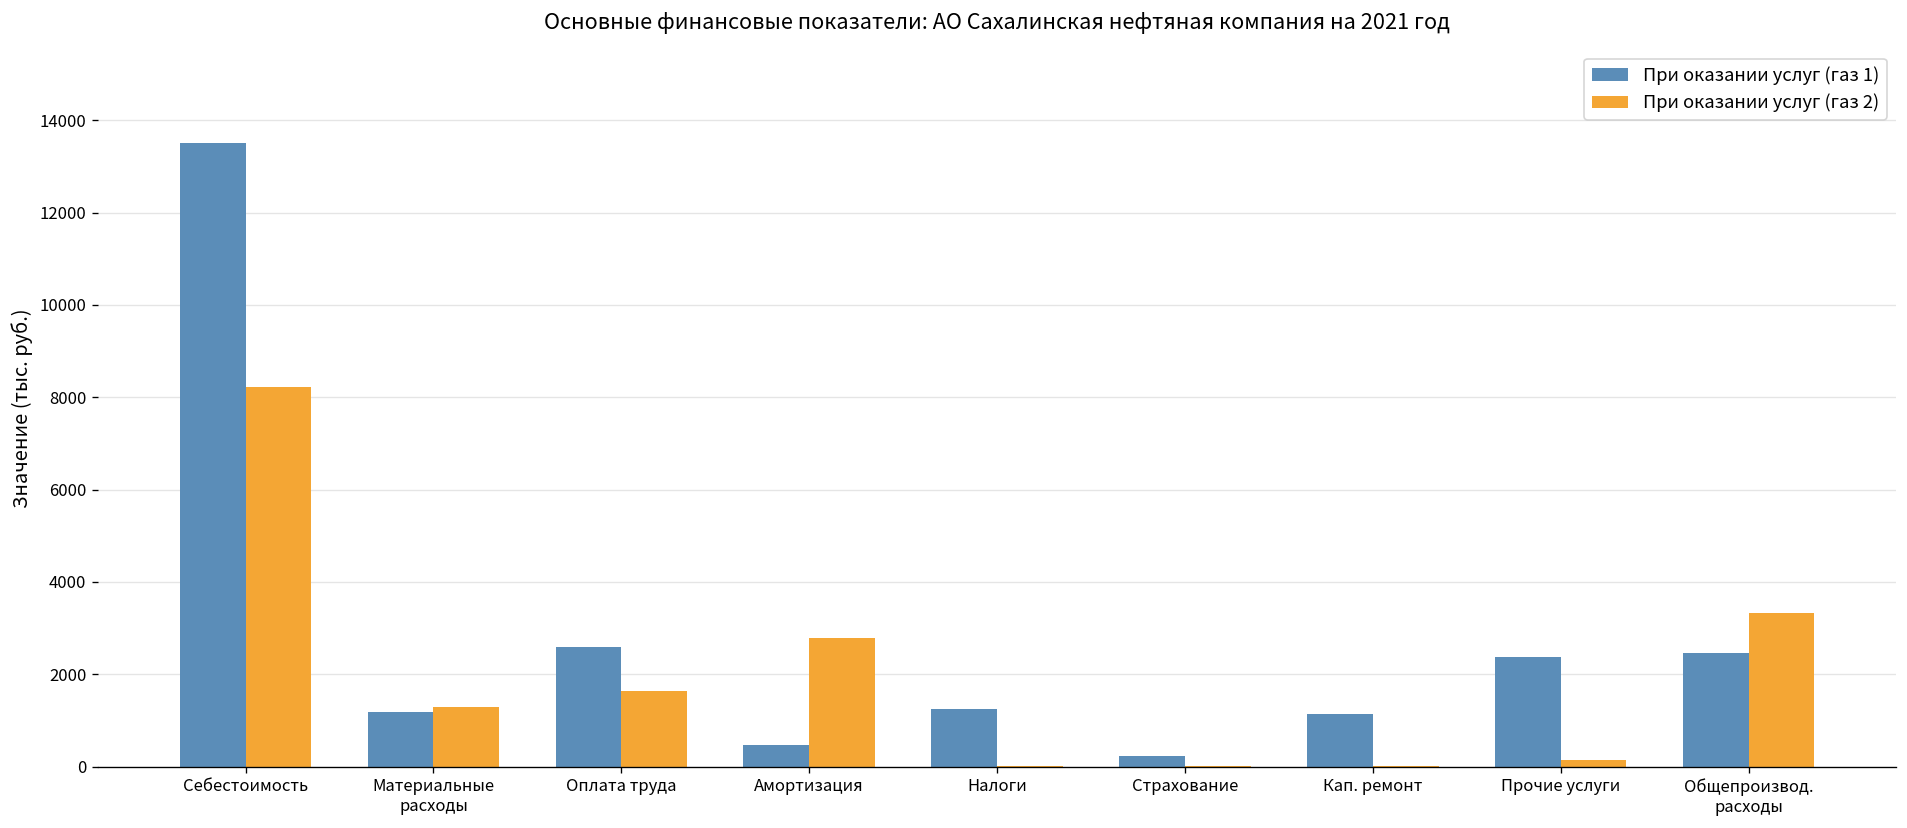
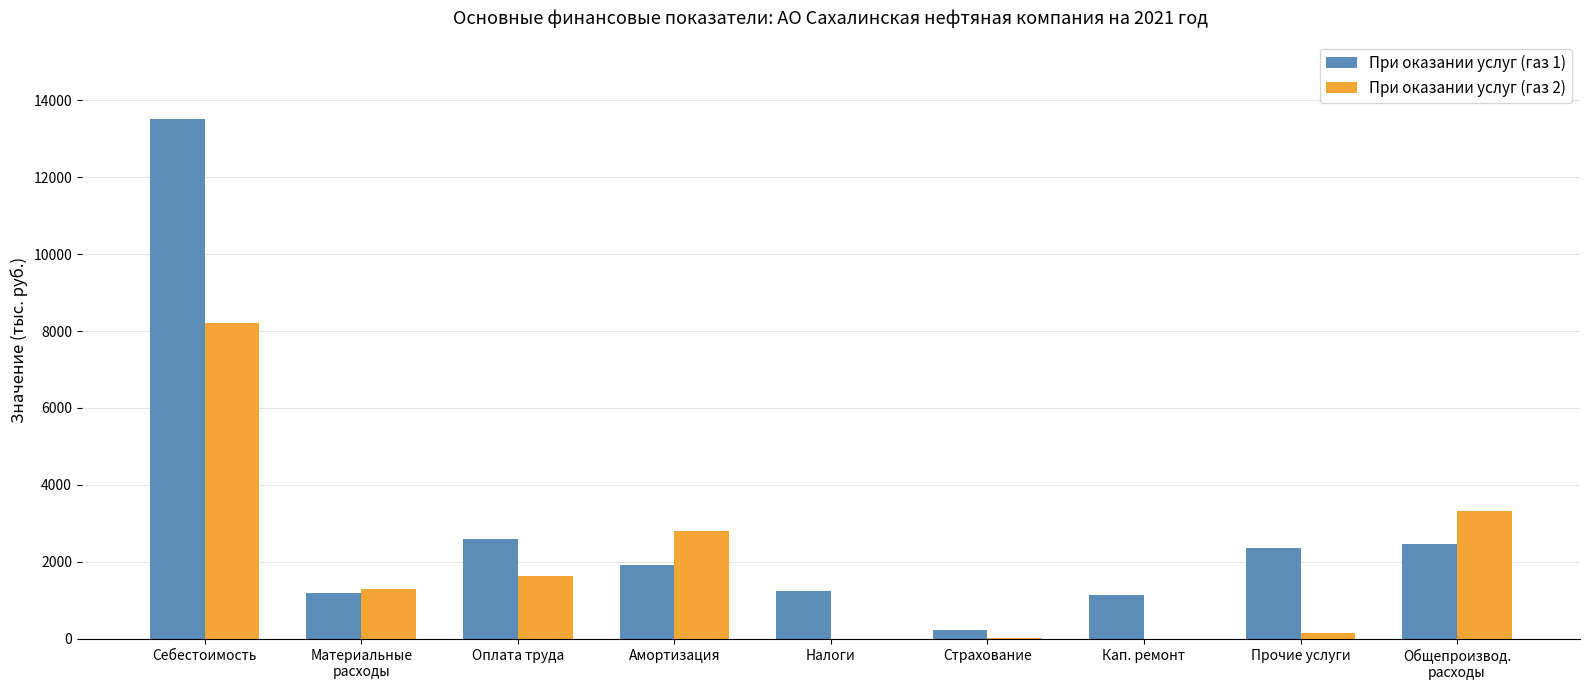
При оказании услуг (газ 1), Амортизация: 500 -> 1900
